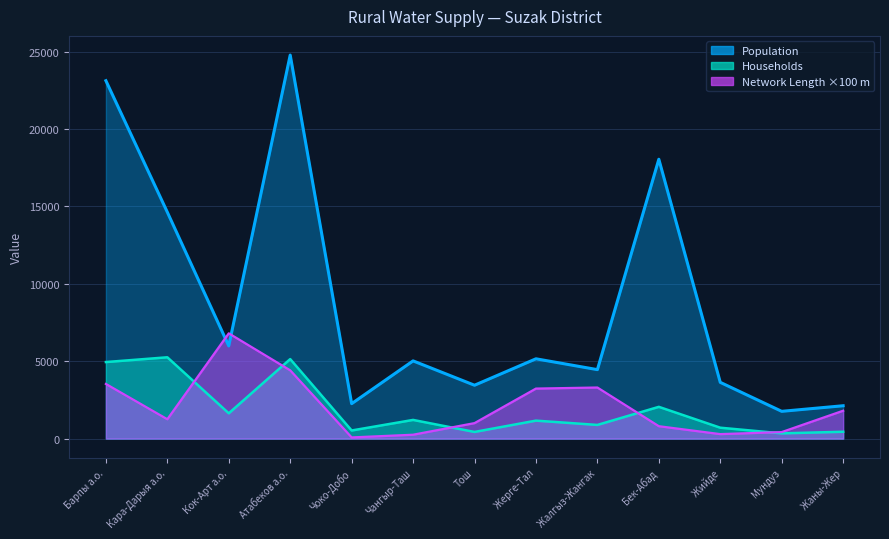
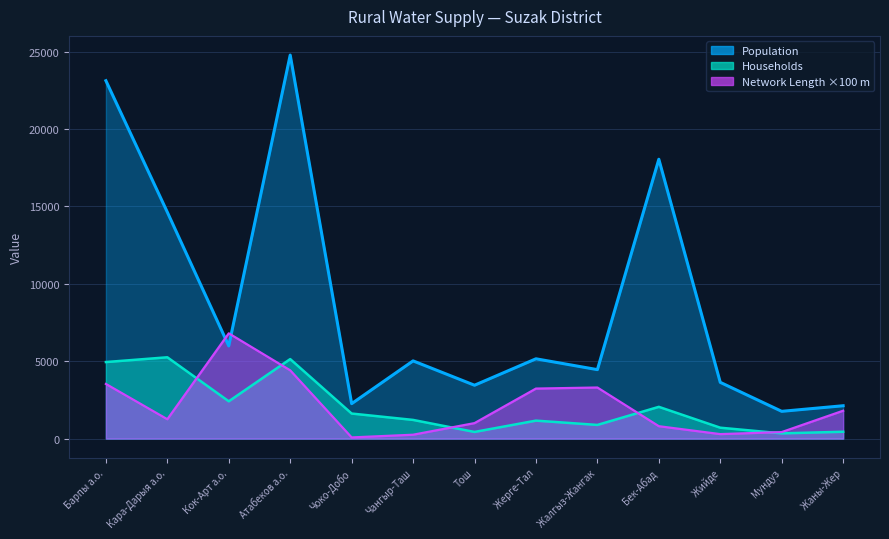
Households, Кок-Арт а.о.: 1600 -> 2400
Households, Чоко-Добо: 500 -> 1600
